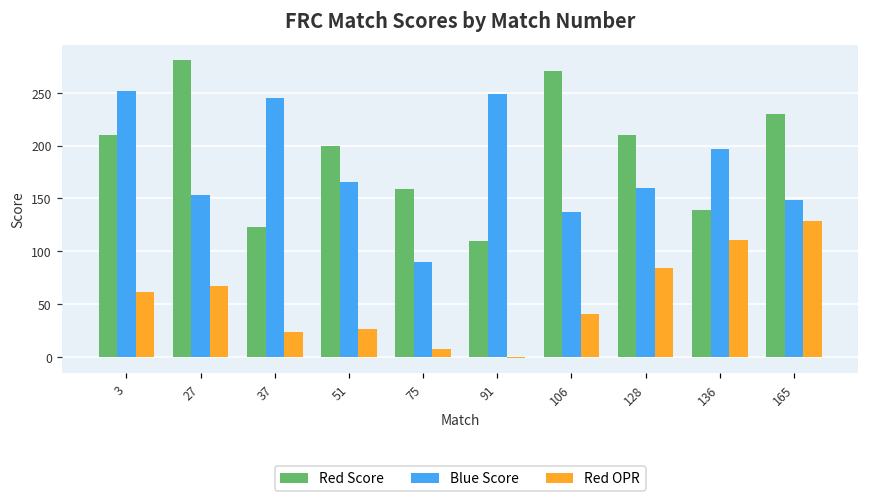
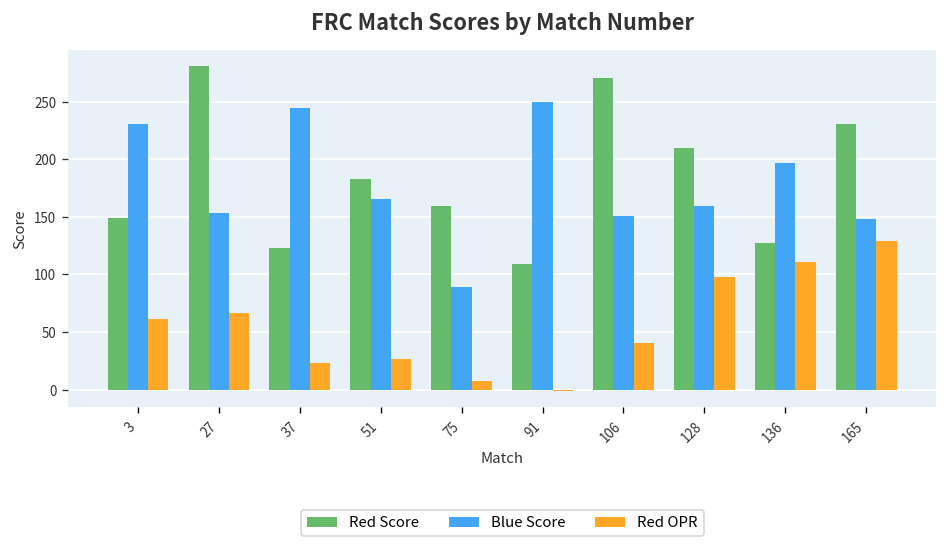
Red Score, 3: 210 -> 150
Blue Score, 3: 250 -> 230
Red Score, 51: 200 -> 180
Blue Score, 106: 140 -> 150
Red OPR, 128: 80 -> 100
Red Score, 136: 140 -> 130
